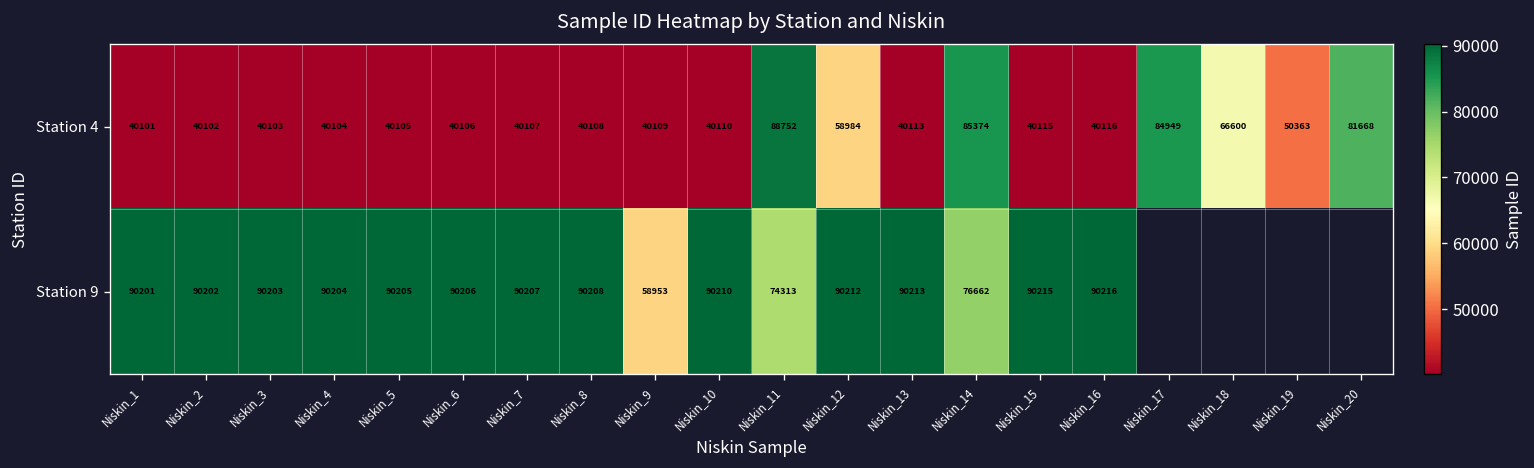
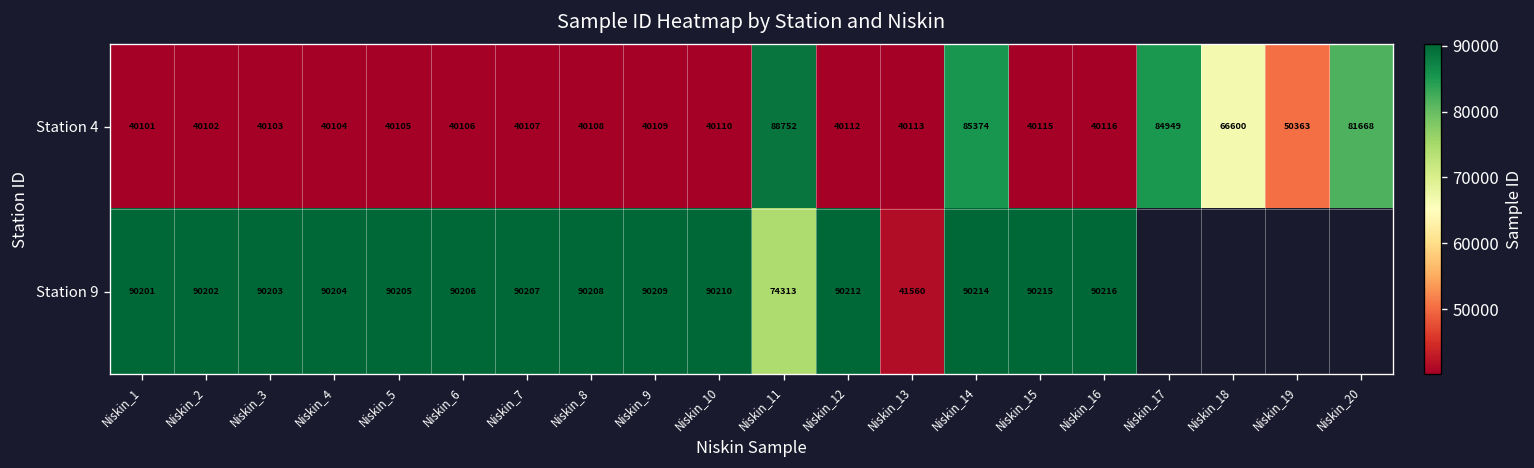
Station 4, Niskin_12: 58984 -> 40112
Station 9, Niskin_9: 58953 -> 90209
Station 9, Niskin_13: 90213 -> 41560
Station 9, Niskin_14: 76662 -> 90214
